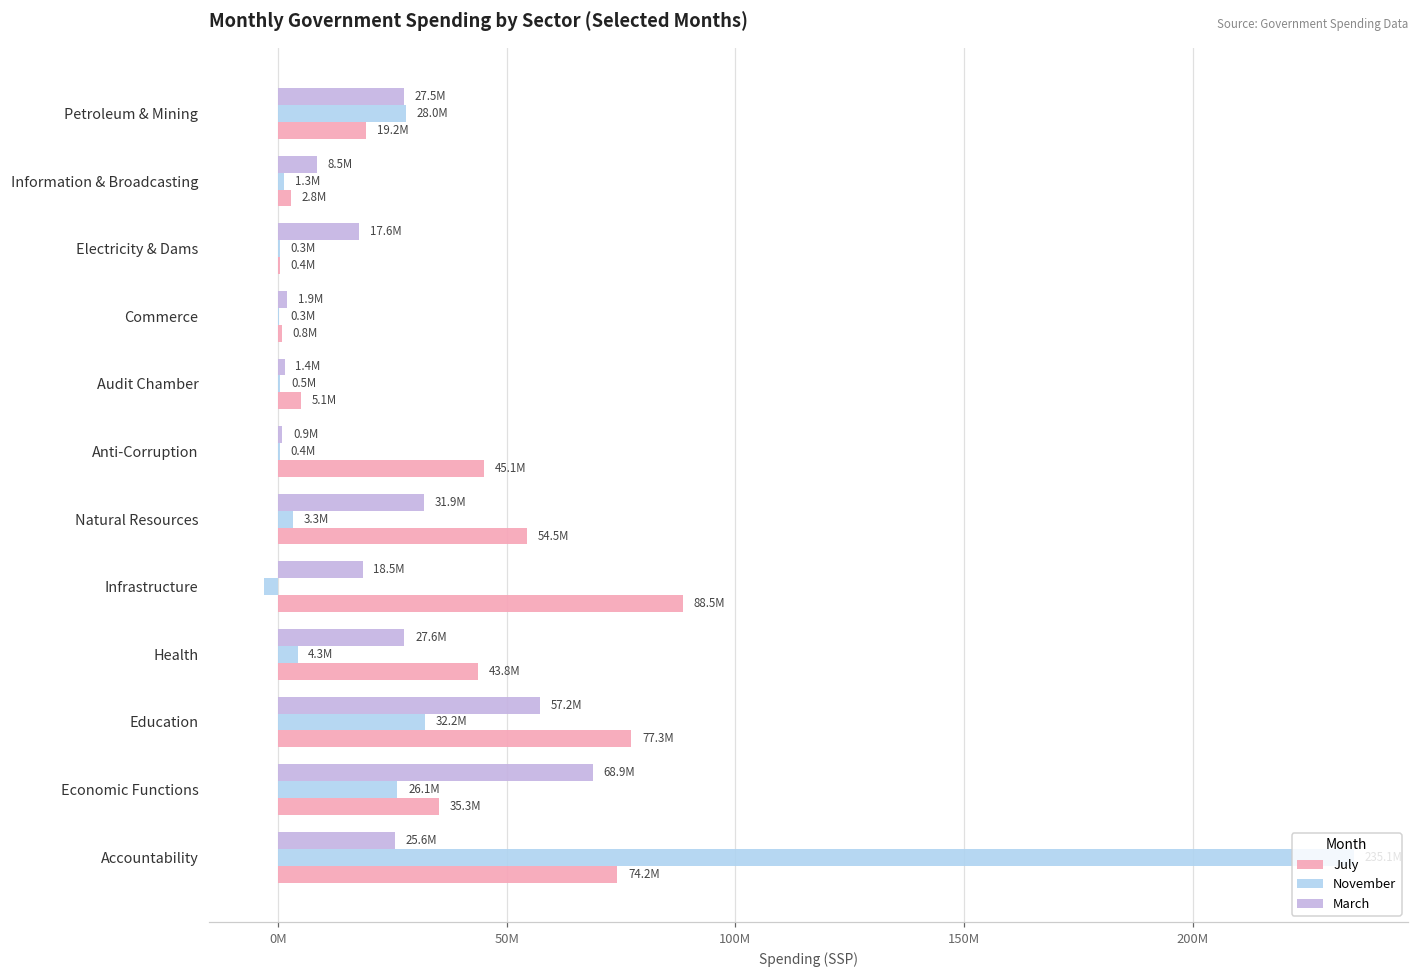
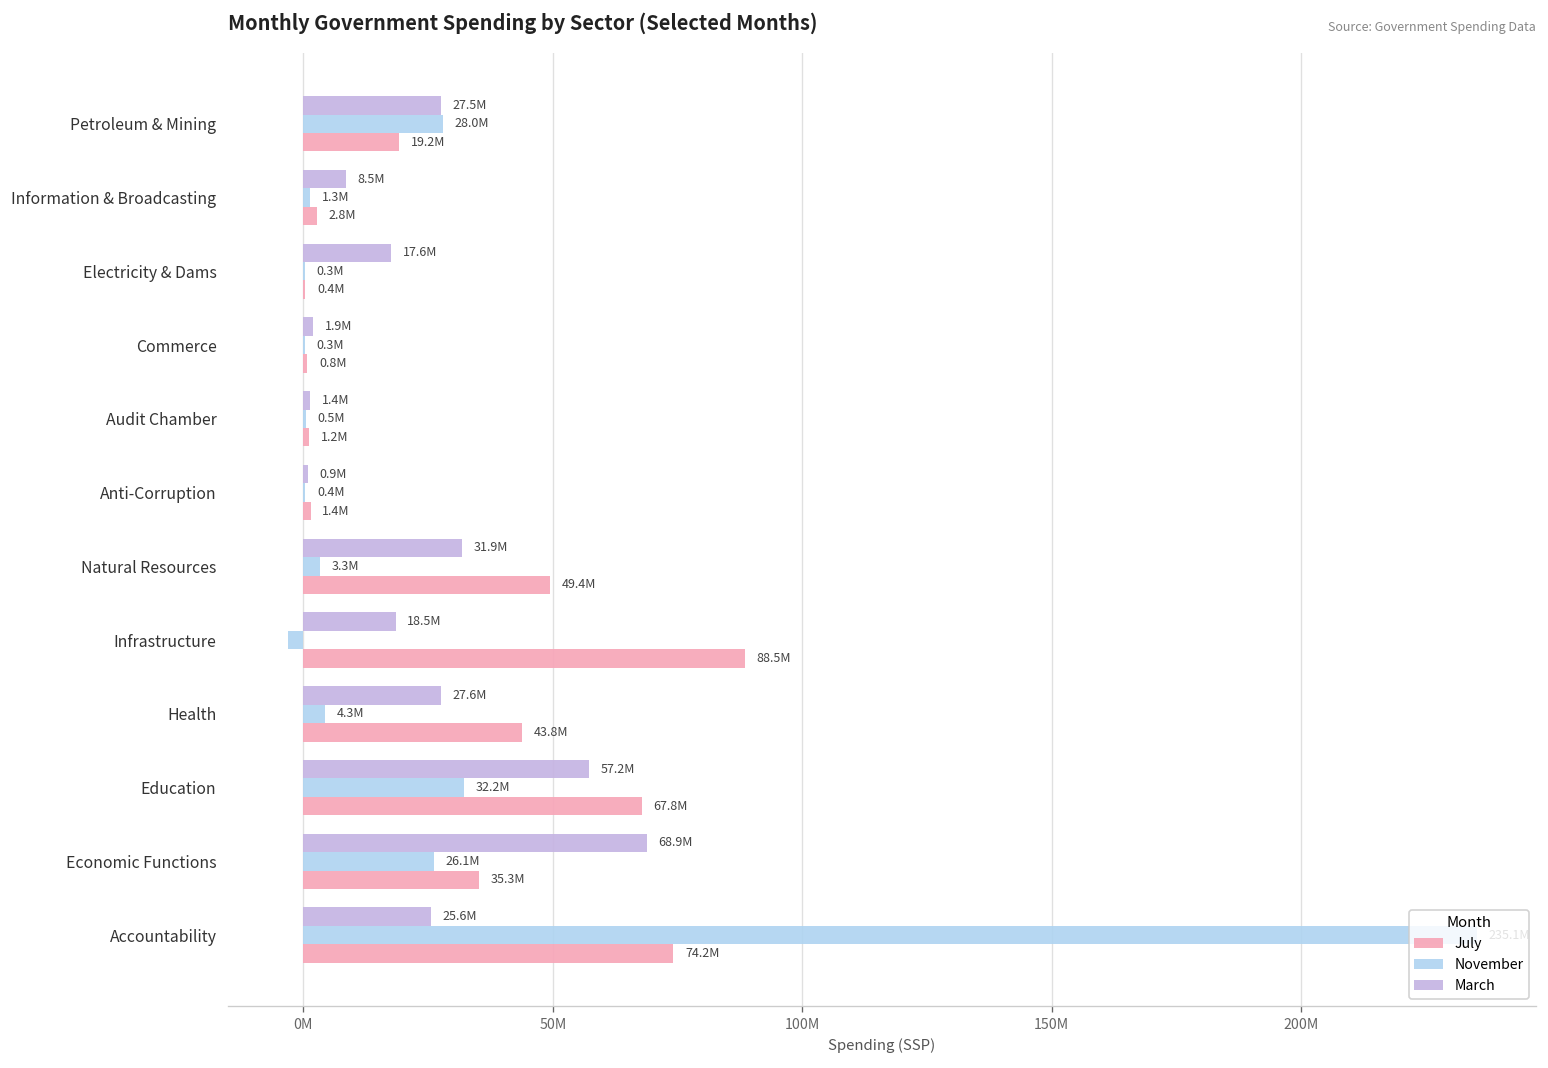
July, Audit Chamber: 5.1M -> 1.2M
July, Anti-Corruption: 45.1M -> 1.4M
July, Natural Resources: 54.5M -> 49.4M
July, Education: 77.3M -> 67.8M
